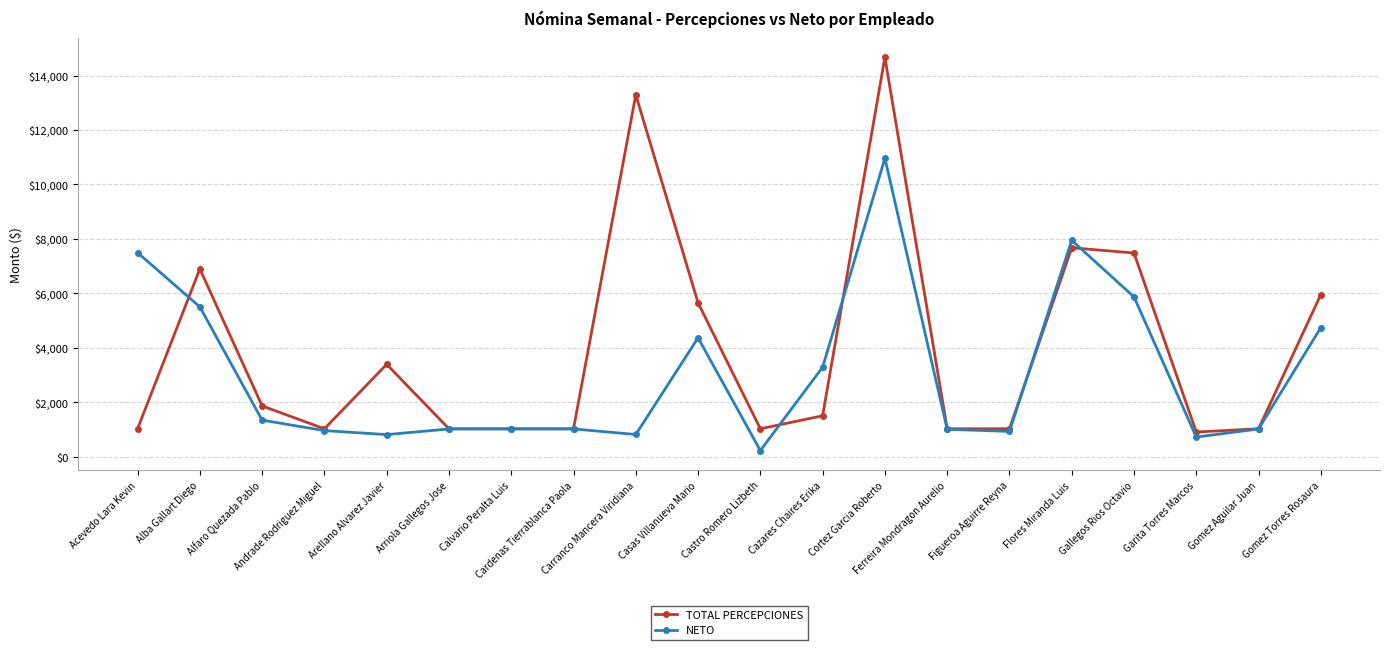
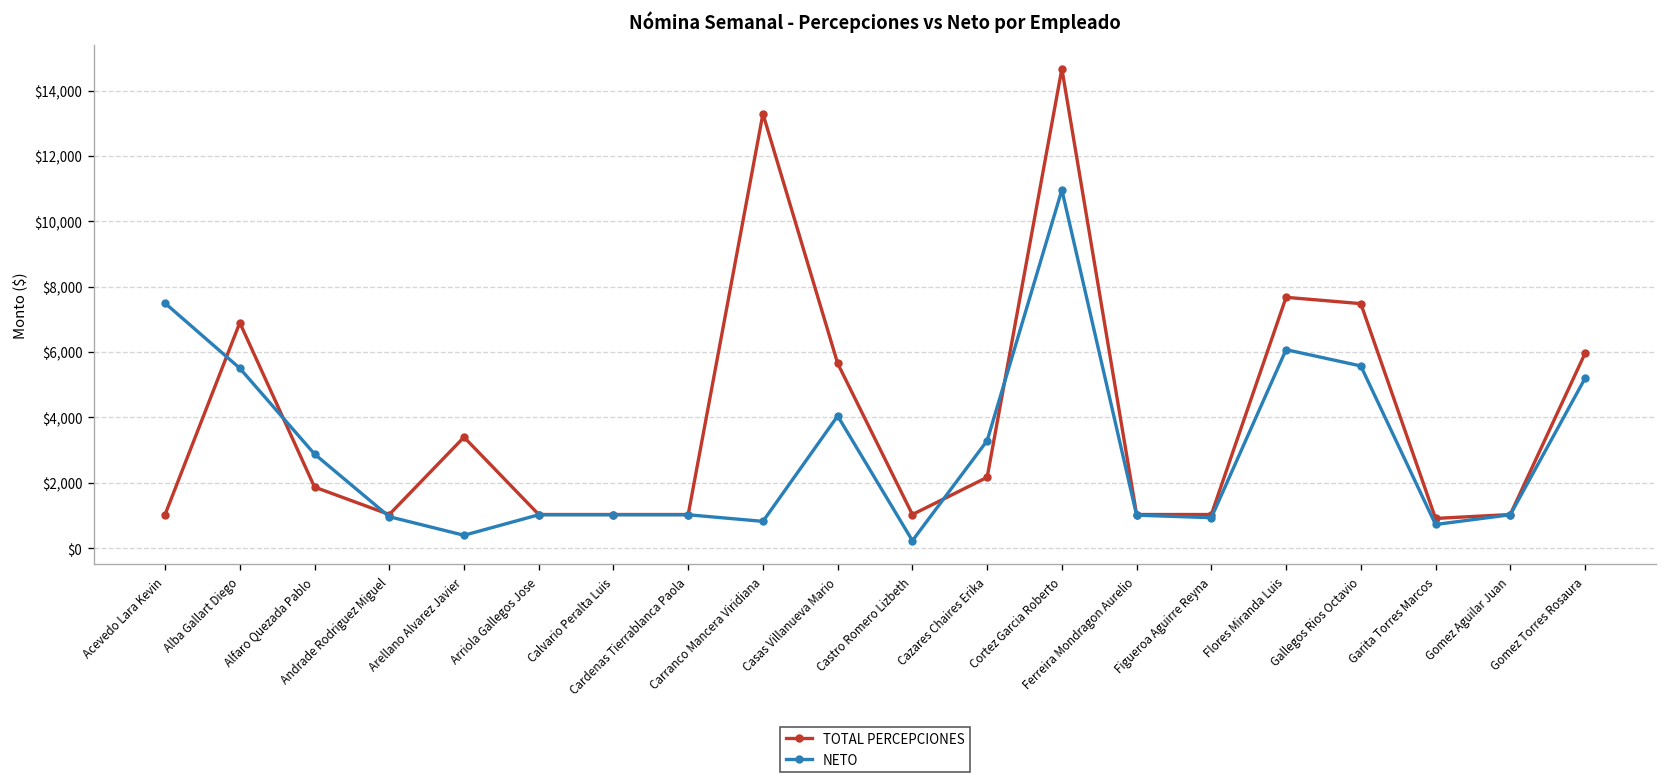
NETO, Alfaro Quezada Pablo: $1,300 -> $2,900
NETO, Arellano Alvarez Javier: $800 -> $400
NETO, Casas Villanueva Mario: $4,400 -> $4,000
TOTAL PERCEPCIONES, Cazares Chaires Erika: $1,500 -> $2,200
NETO, Flores Miranda Luis: $7,900 -> $6,100
NETO, Gallegos Rios Octavio: $5,900 -> $5,600
NETO, Gomez Torres Rosaura: $4,700 -> $5,200
